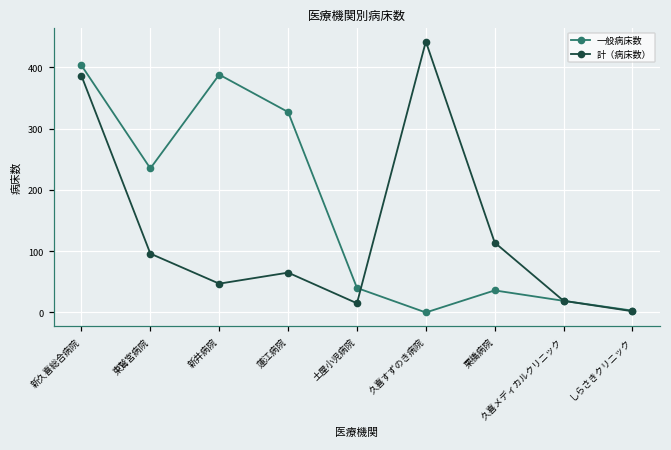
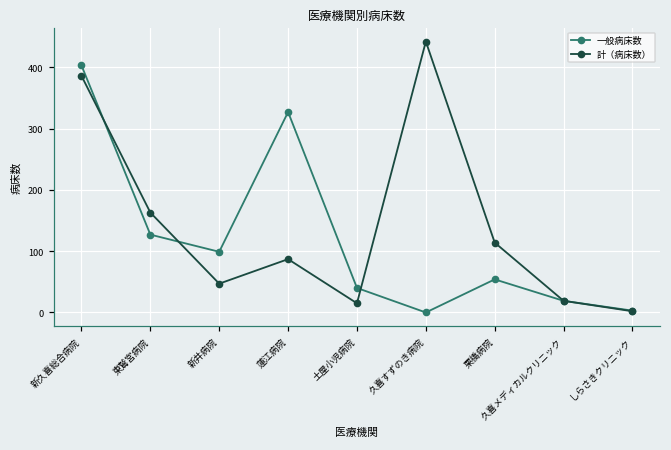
一般病床数, 東鷲宮病院: 240 -> 130
計（病床数）, 東鷲宮病院: 100 -> 160
一般病床数, 新井病院: 390 -> 100
計（病床数）, 蓮江病院: 70 -> 90
一般病床数, 栗橋病院: 40 -> 50
